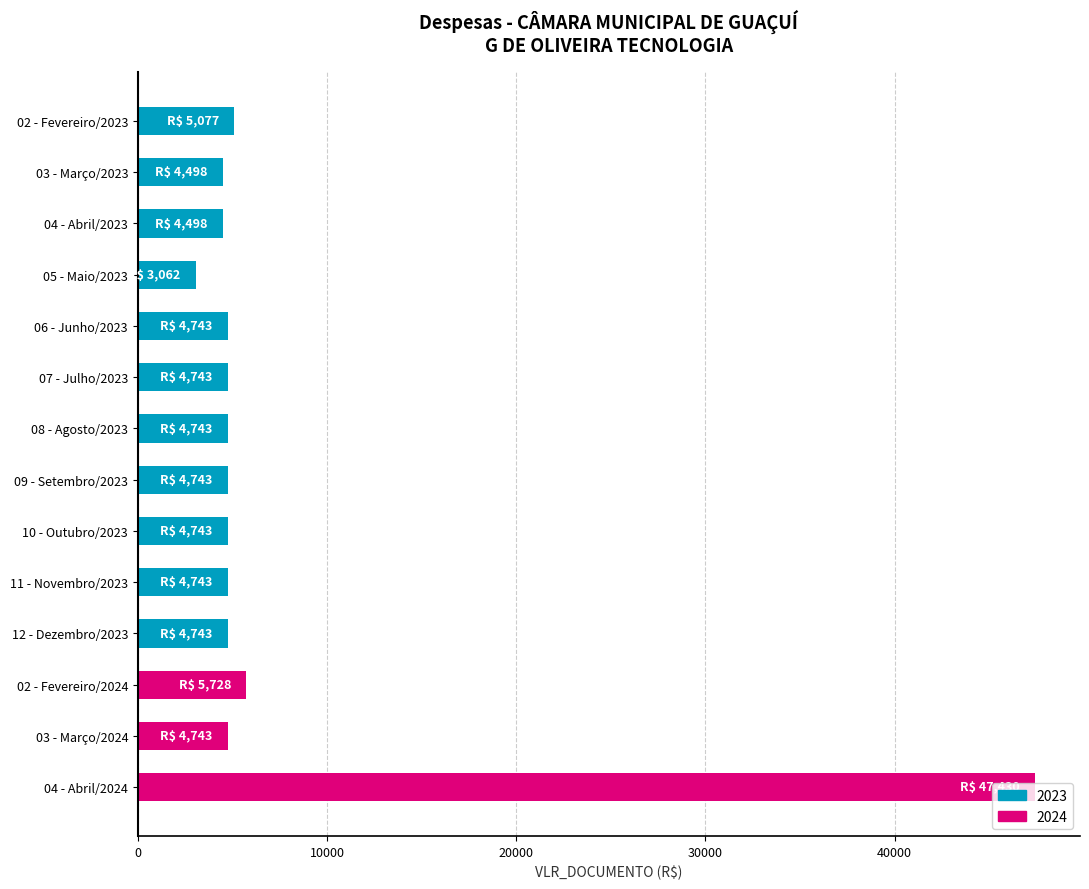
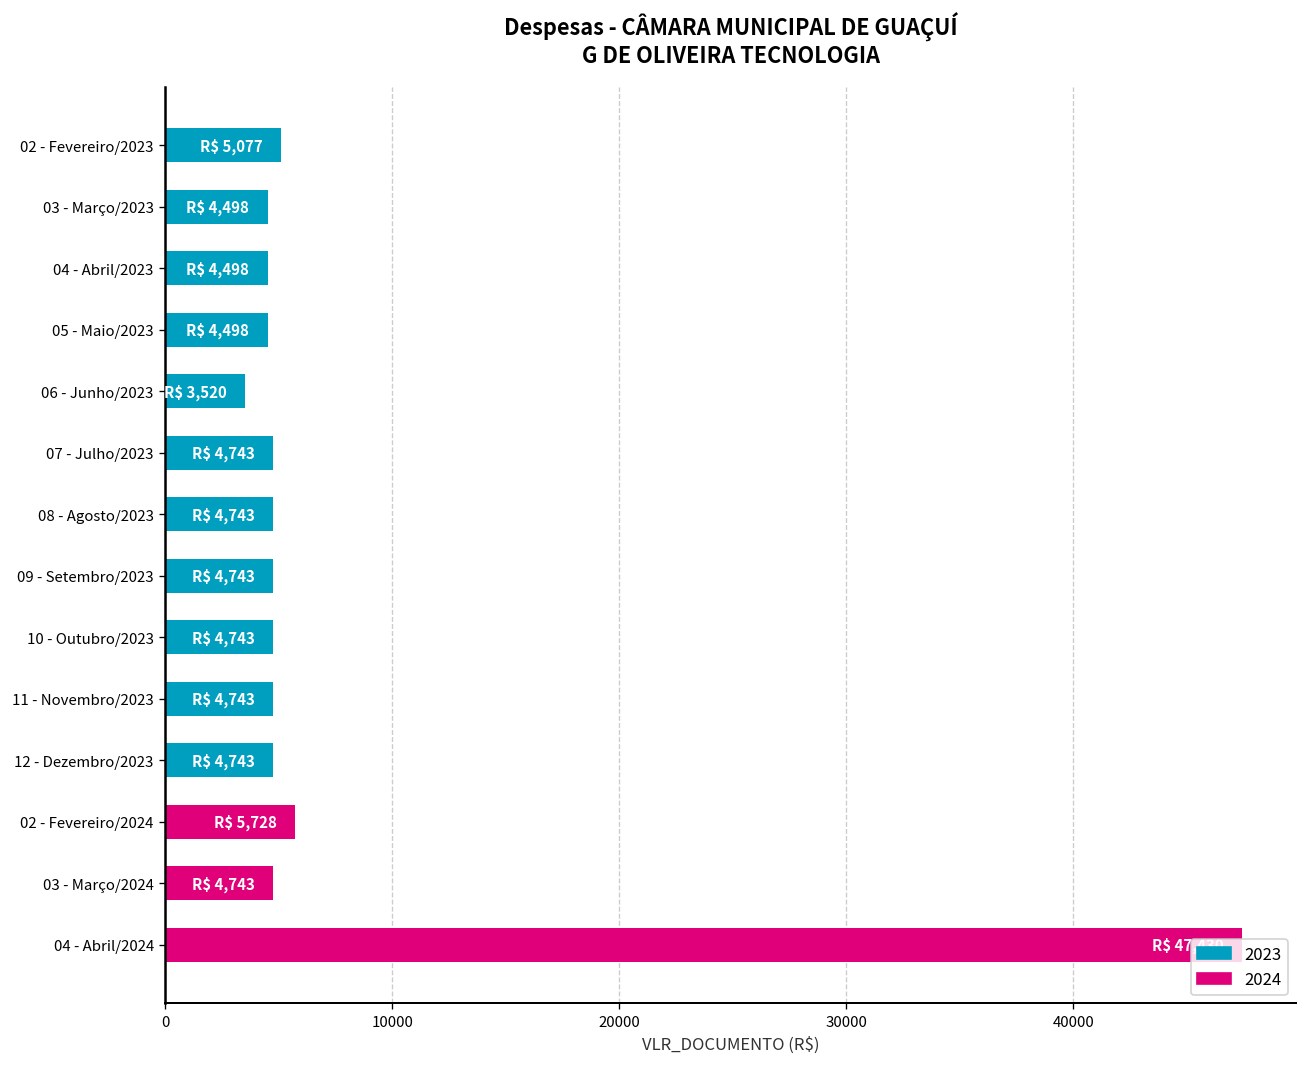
2023, 05 - Maio/2023: 3,062 -> 4,498
2023, 06 - Junho/2023: 4,743 -> 3,520
